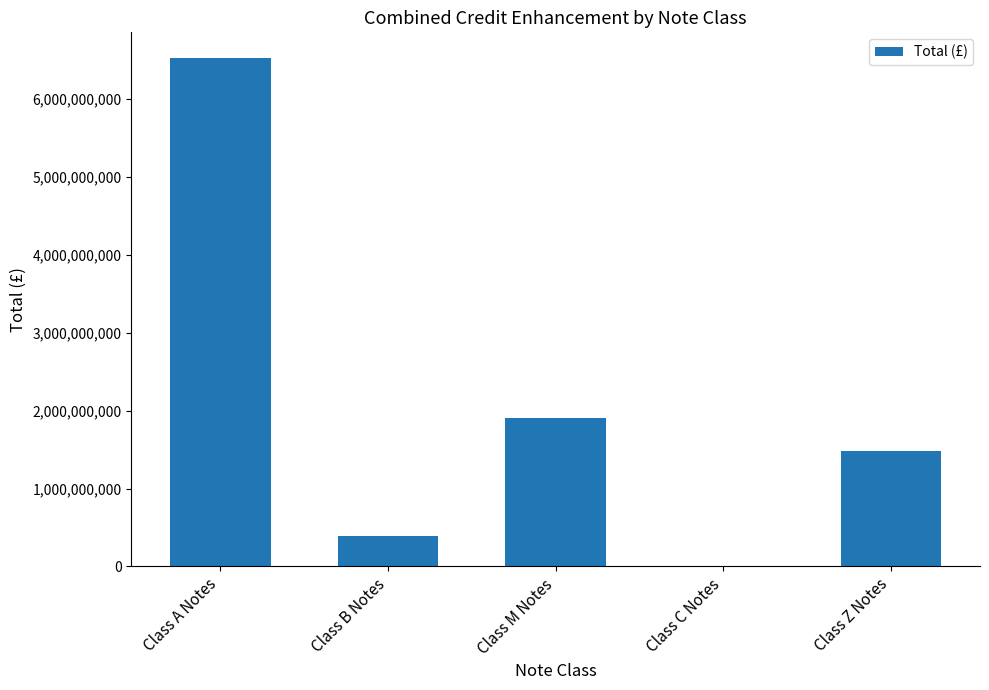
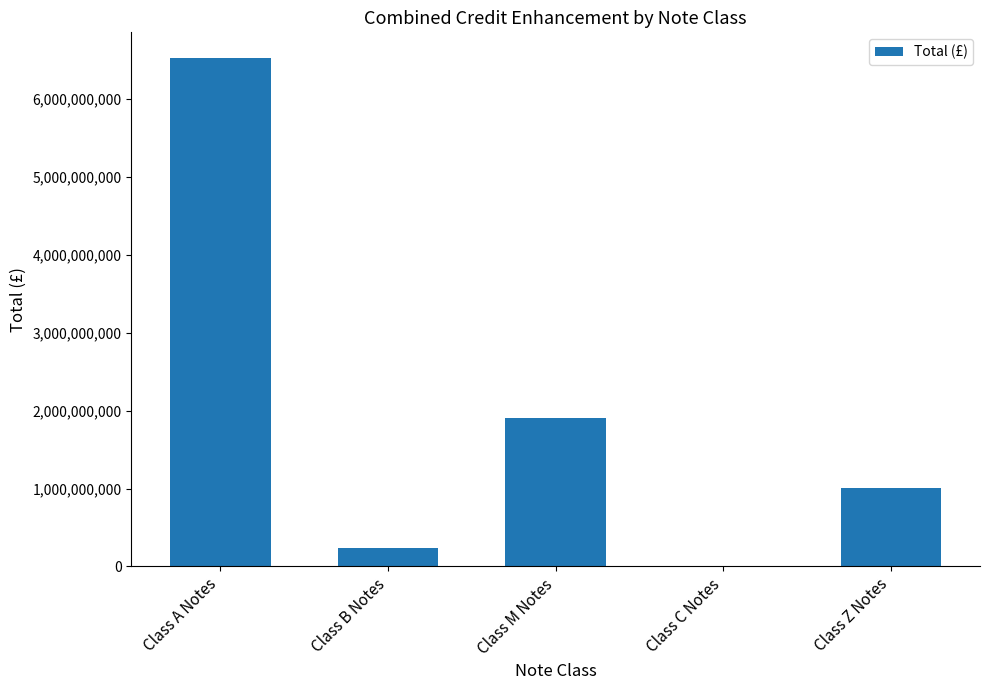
Class B Notes: 400,000,000 -> 200,000,000
Class Z Notes: 1,500,000,000 -> 1,000,000,000
